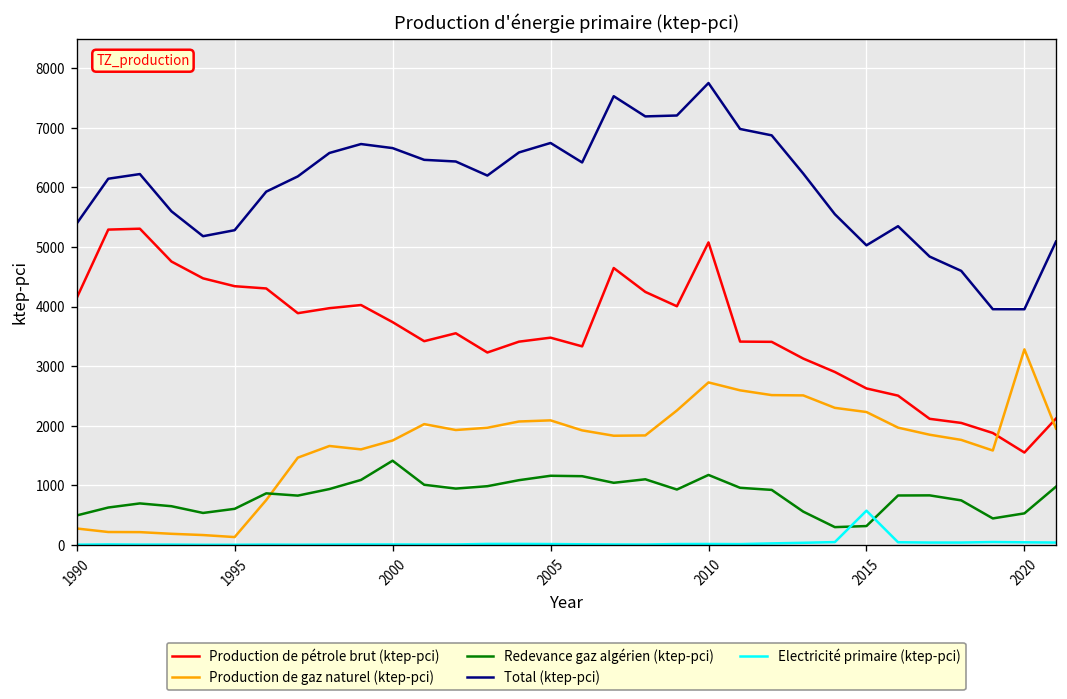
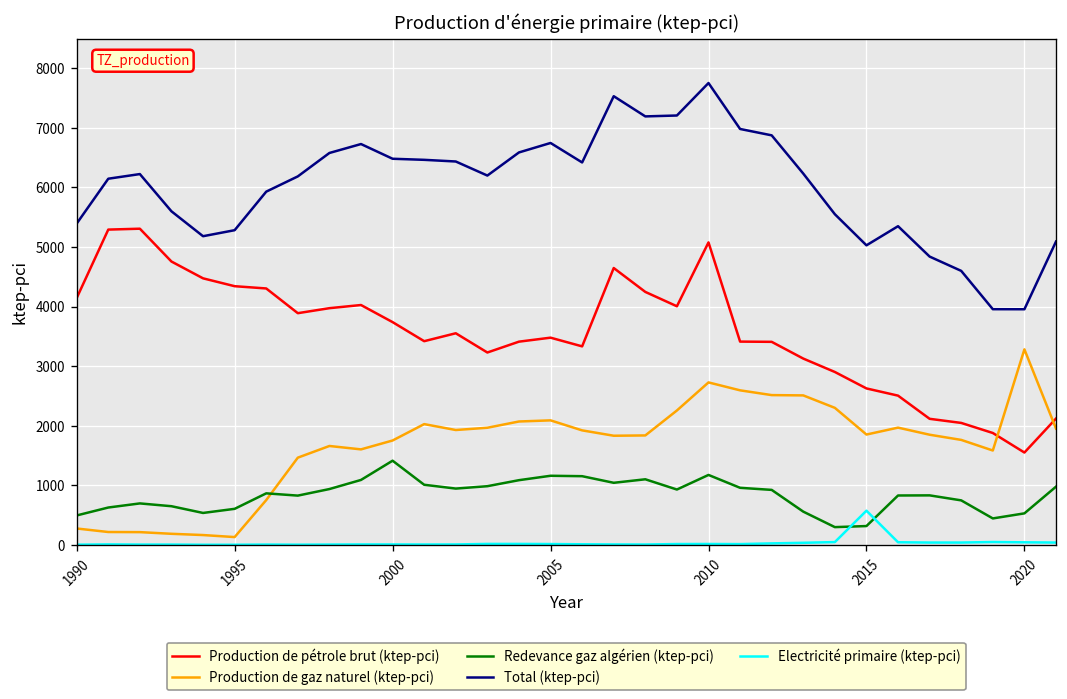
Total (ktep-pci), 2000: 6700 -> 6500
Production de gaz naturel (ktep-pci), 2015: 2200 -> 1900
